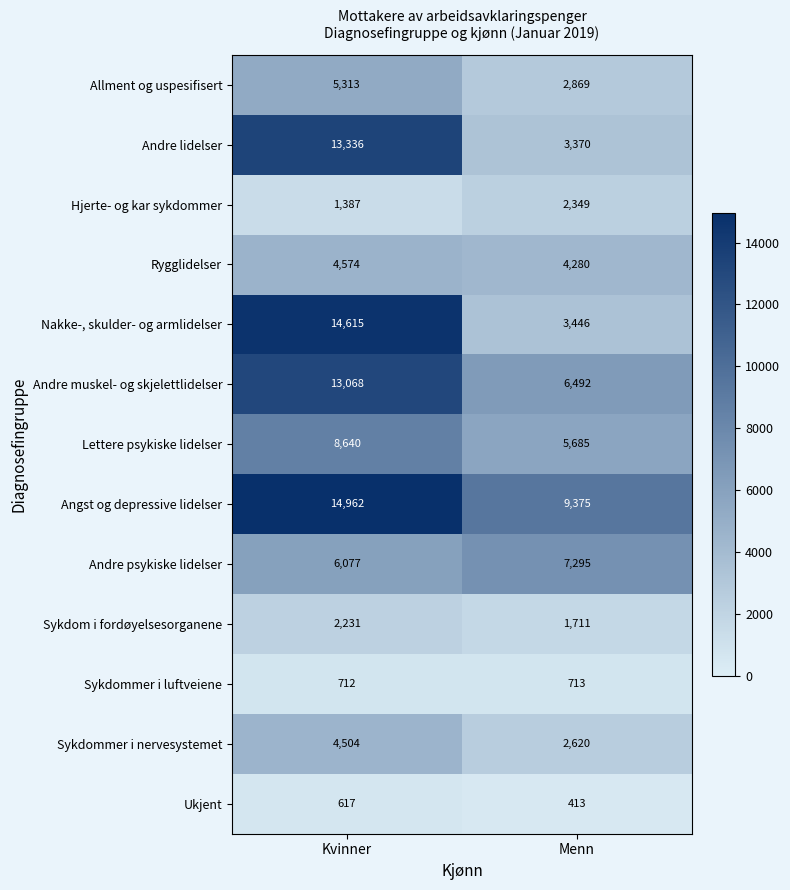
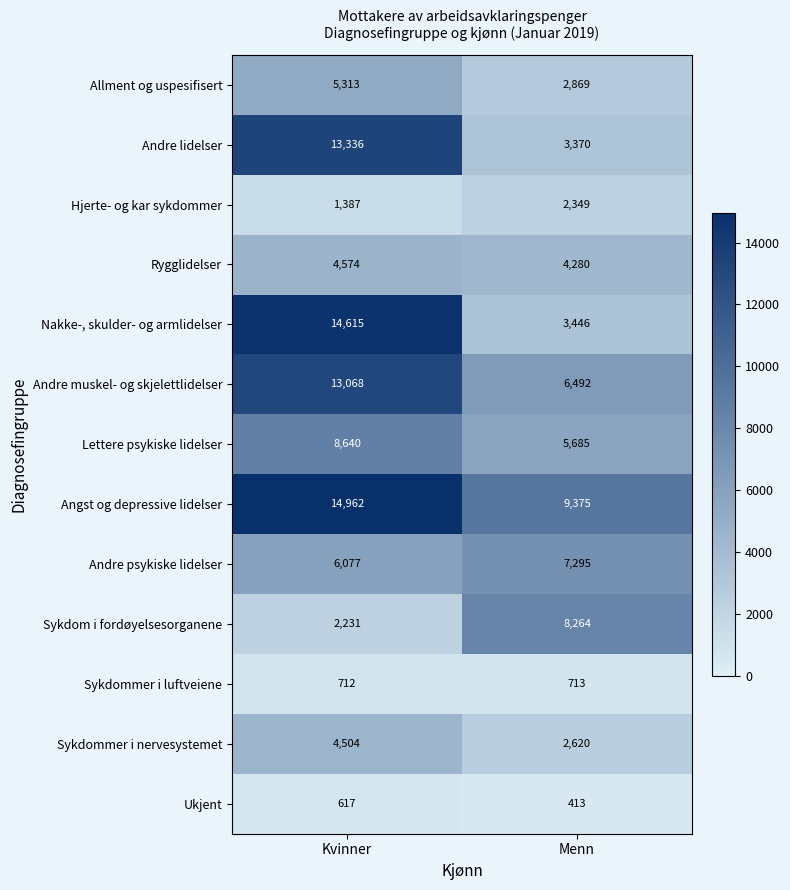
Sykdom i fordøyelsesorganene, Menn: 1,711 -> 8,264
